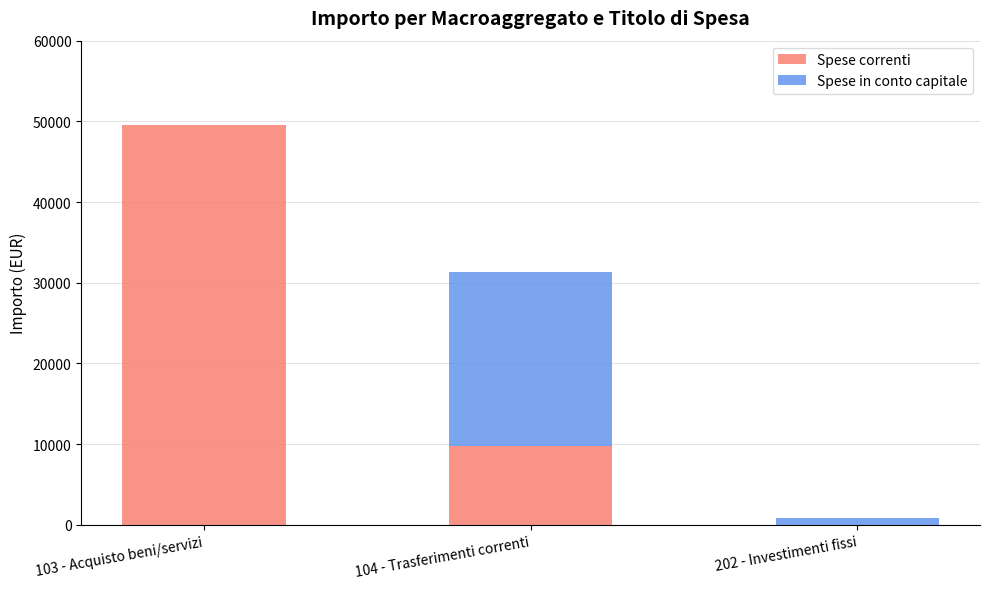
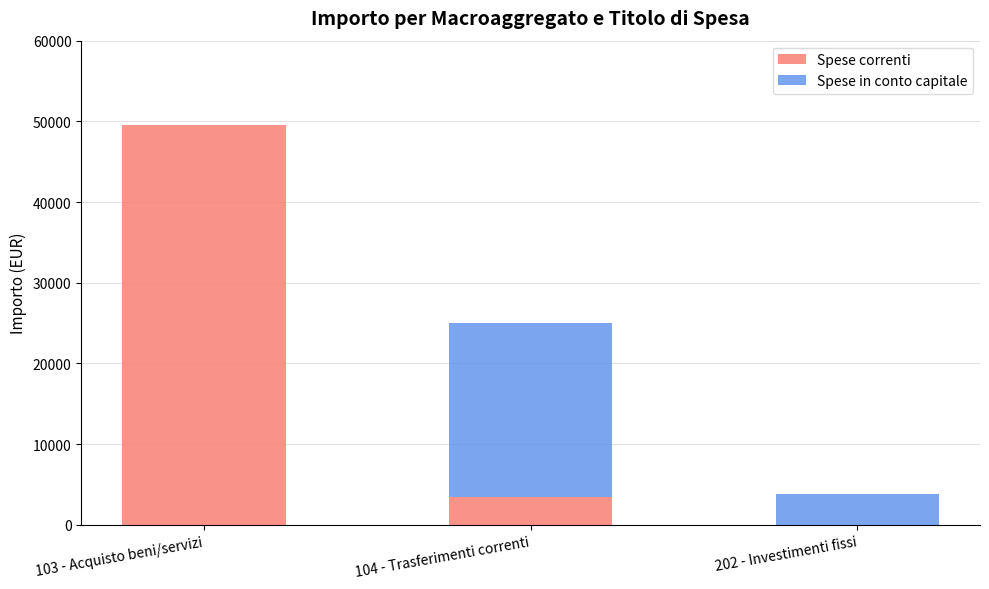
Spese correnti, 104 - Trasferimenti correnti: 10000 -> 3000
Spese in conto capitale, 202 - Investimenti fissi: 1000 -> 4000
